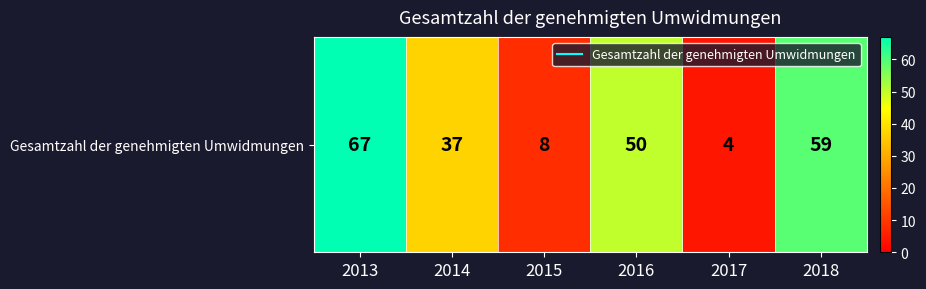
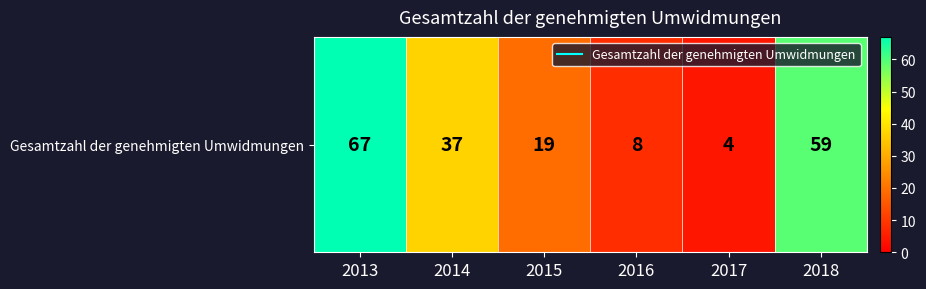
Gesamtzahl der genehmigten Umwidmungen, 2015: 8 -> 19
Gesamtzahl der genehmigten Umwidmungen, 2016: 50 -> 8
